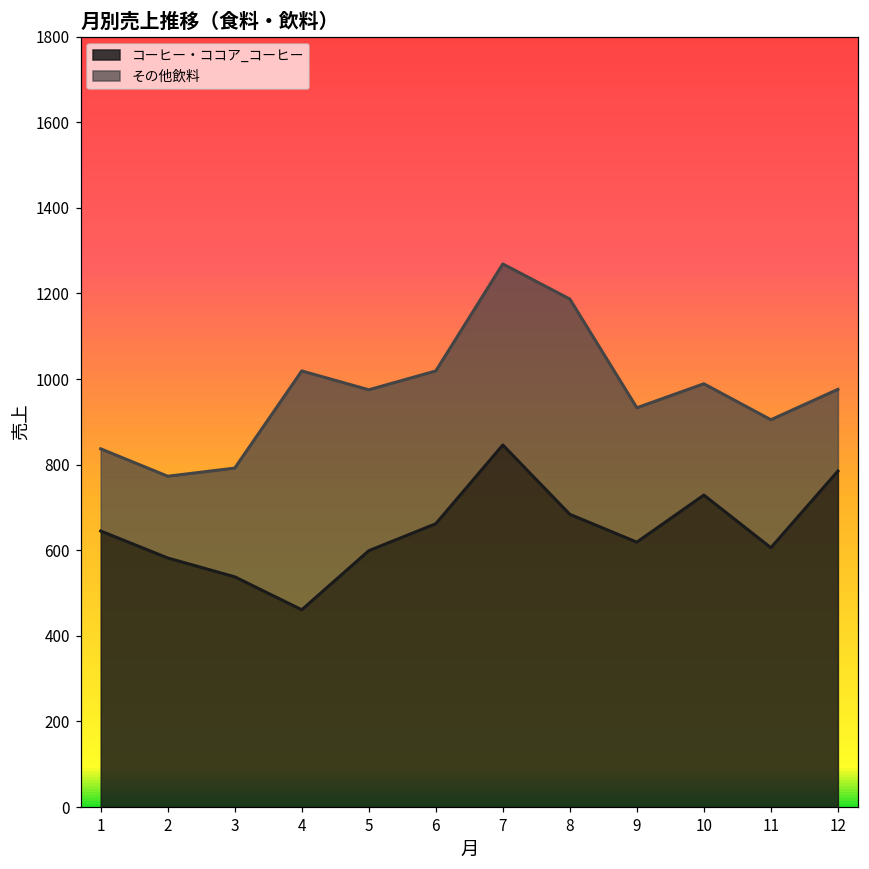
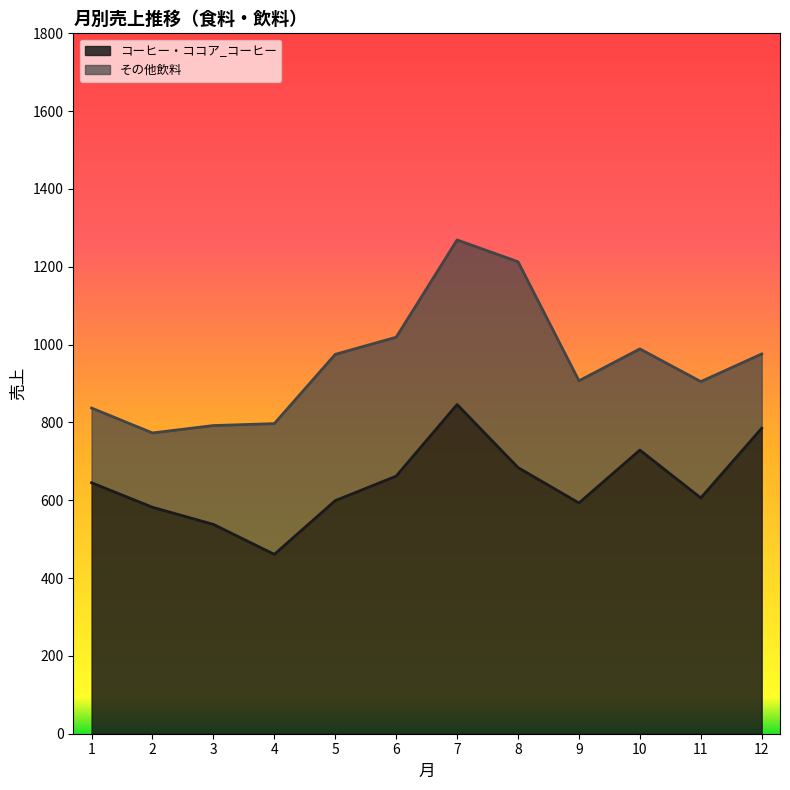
その他飲料, 4: 560 -> 340
その他飲料, 8: 500 -> 530
コーヒー・ココア_コーヒー, 9: 620 -> 590
